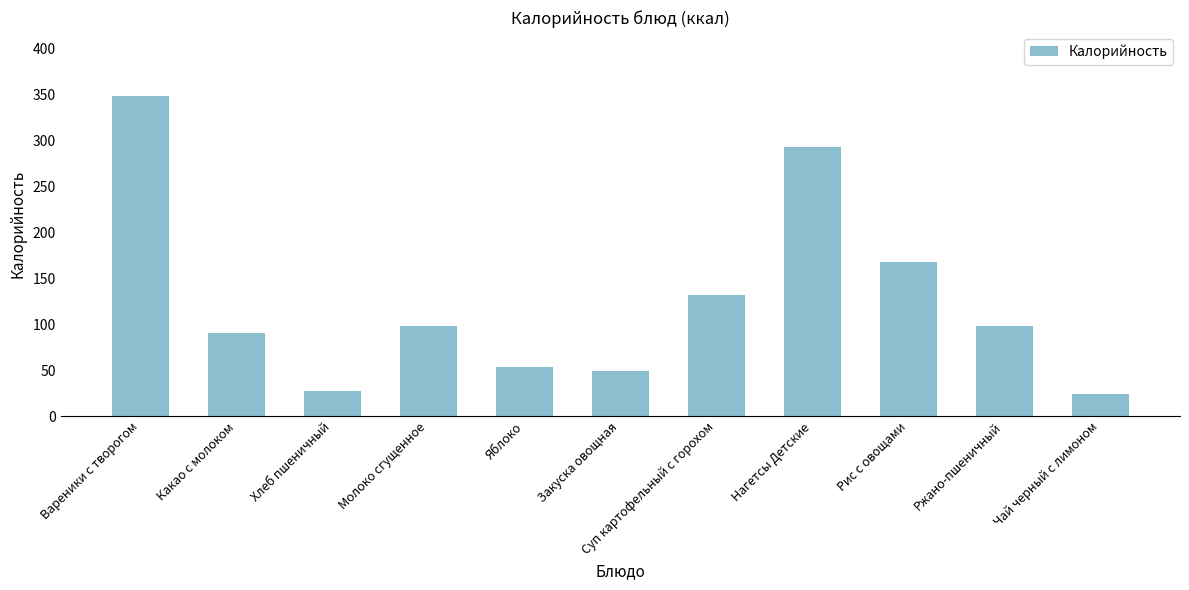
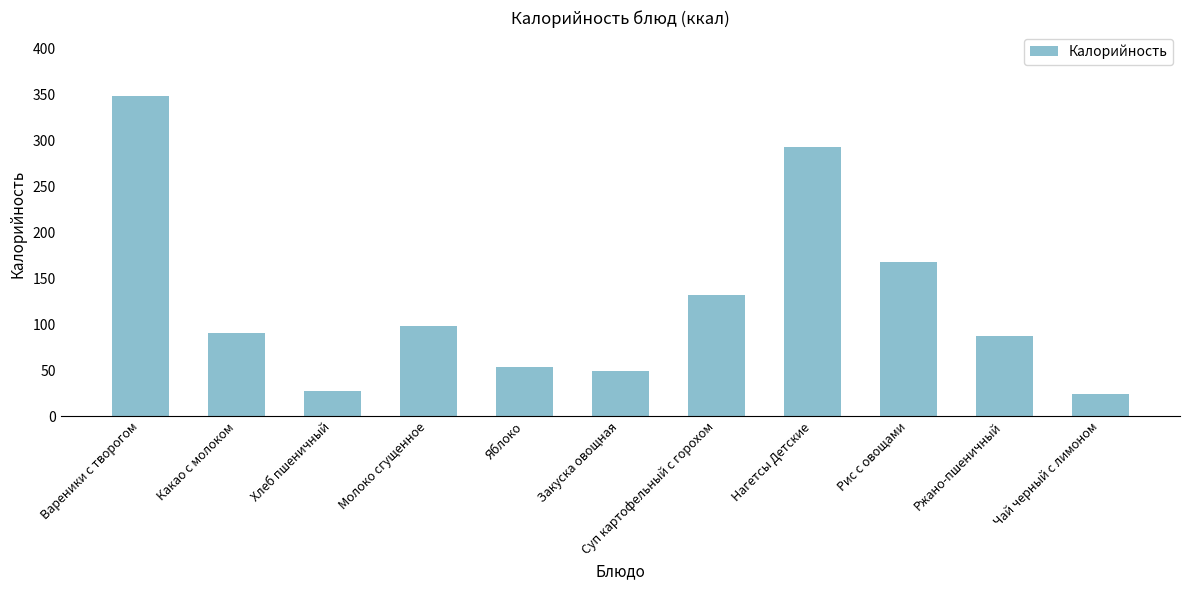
Ржано-пшеничный: 100 -> 90
